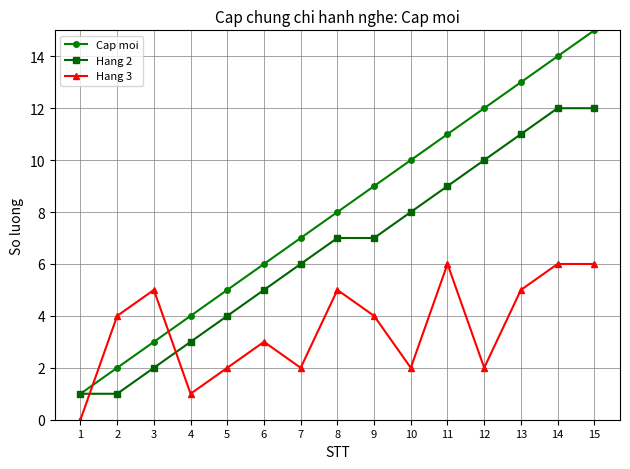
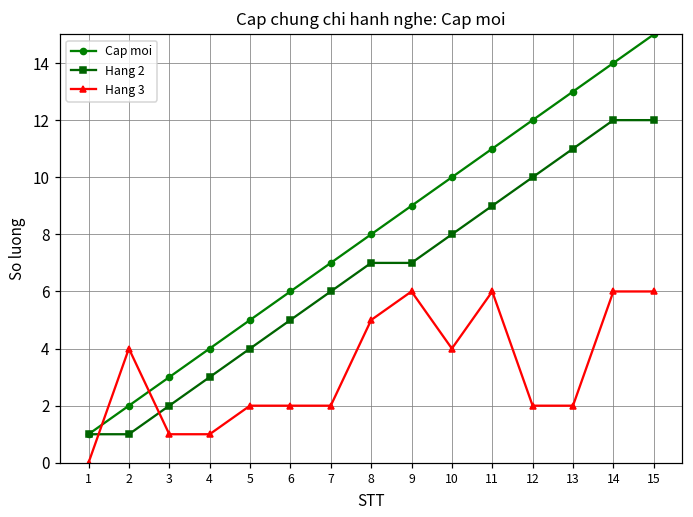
Hang 3, 3: 5 -> 1
Hang 3, 6: 3 -> 2
Hang 3, 9: 4 -> 6
Hang 3, 10: 2 -> 4
Hang 3, 13: 5 -> 2
